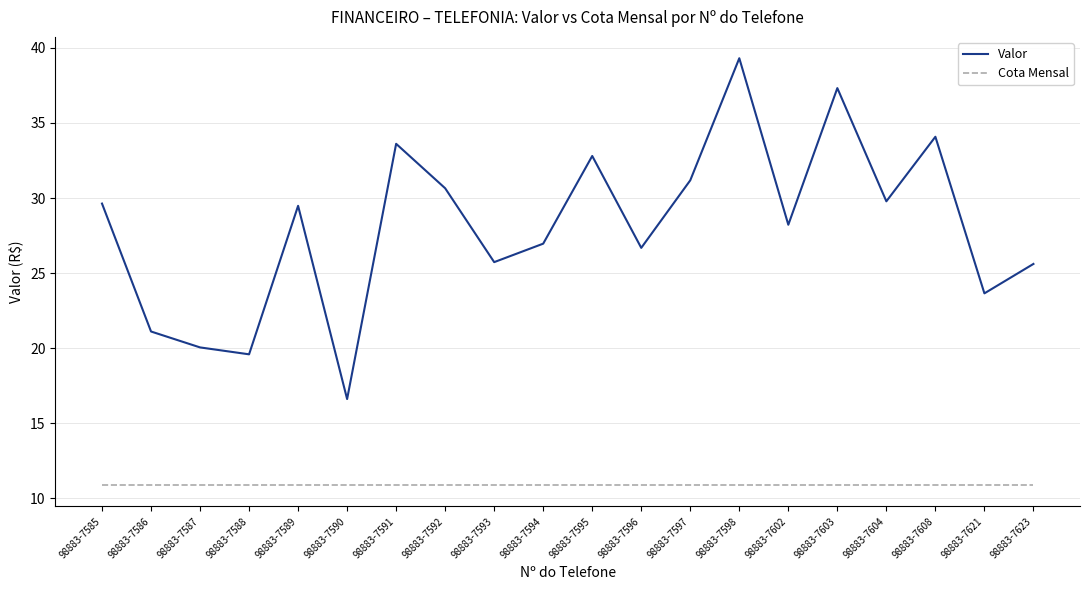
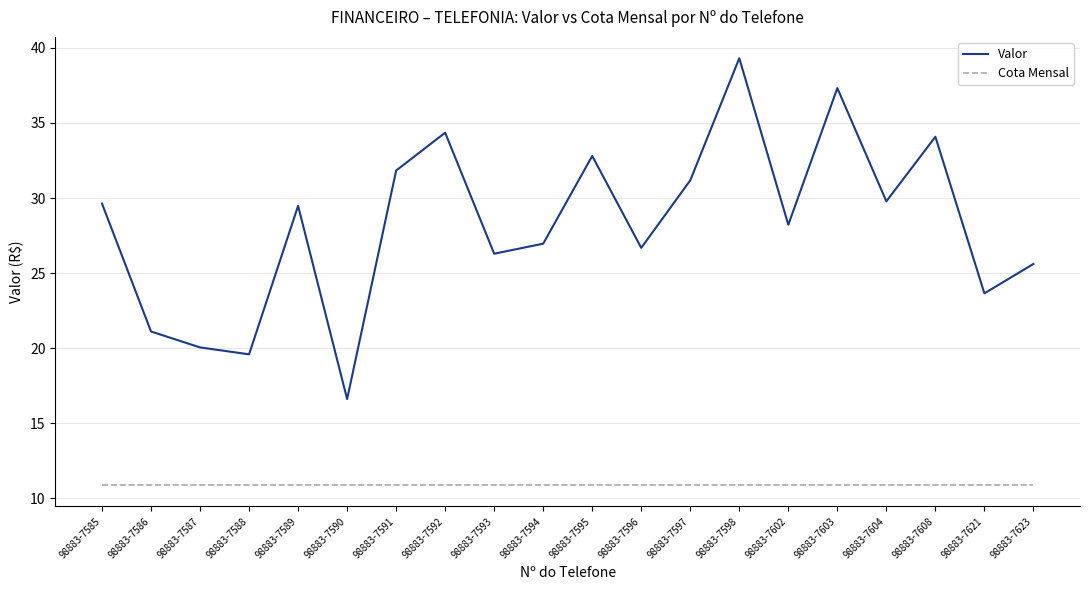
Valor, 98883-7591: 33.6 -> 31.8
Valor, 98883-7592: 30.7 -> 34.4
Valor, 98883-7593: 25.7 -> 26.3
